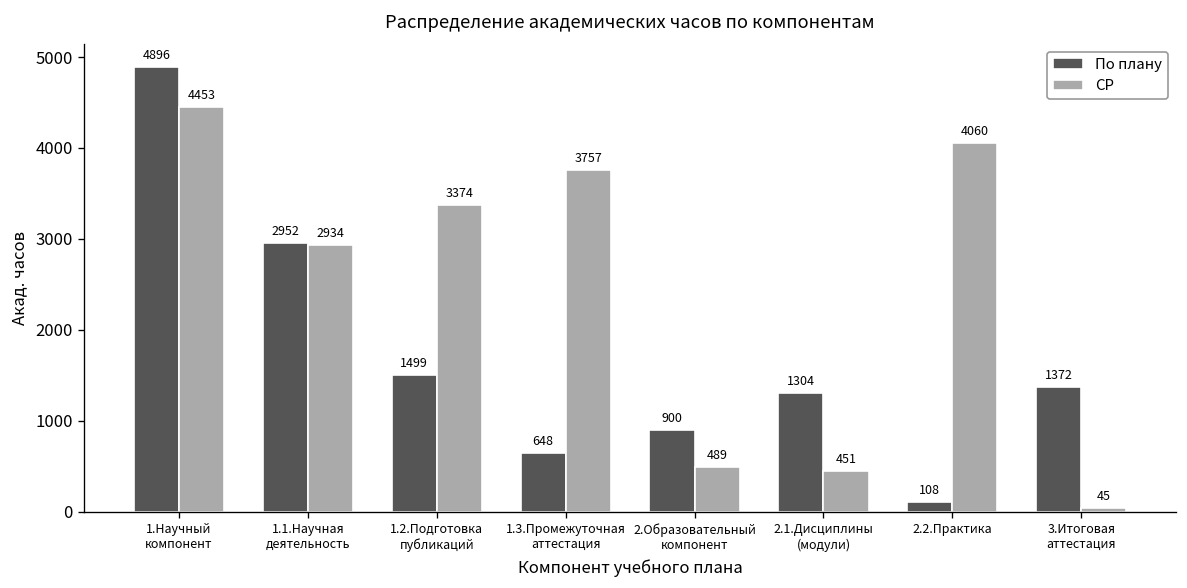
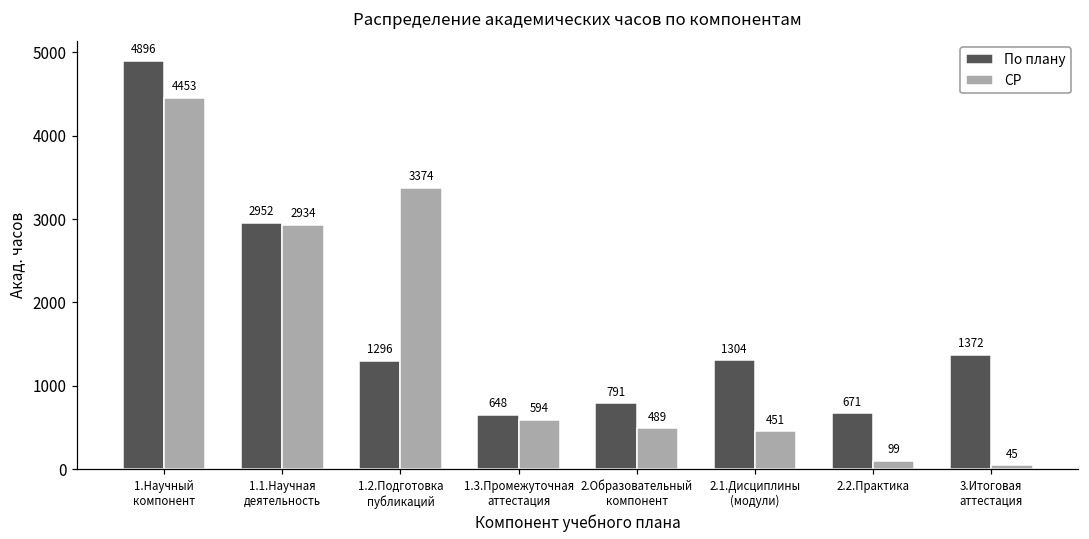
По плану, 1.2.Подготовка публикаций: 1499 -> 1296
СР, 1.3.Промежуточная аттестация: 3757 -> 594
По плану, 2.Образовательный компонент: 900 -> 791
По плану, 2.2.Практика: 108 -> 671
СР, 2.2.Практика: 4060 -> 99
